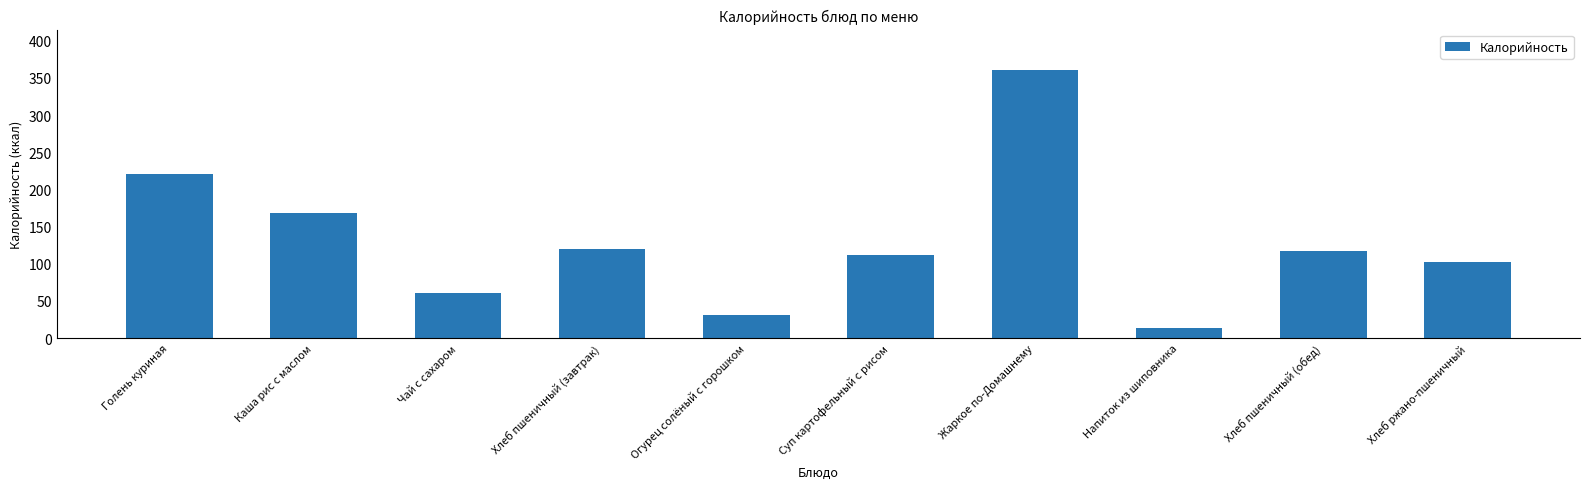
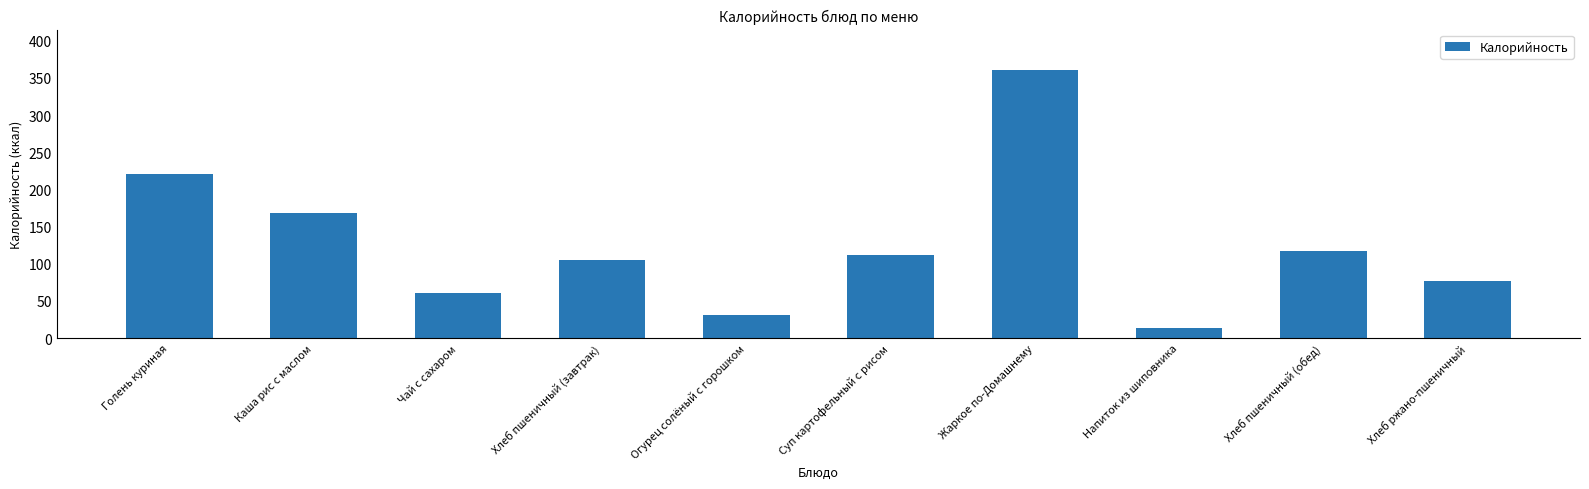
Хлеб пшеничный (завтрак): 120 -> 100
Хлеб ржано-пшеничный: 100 -> 80
